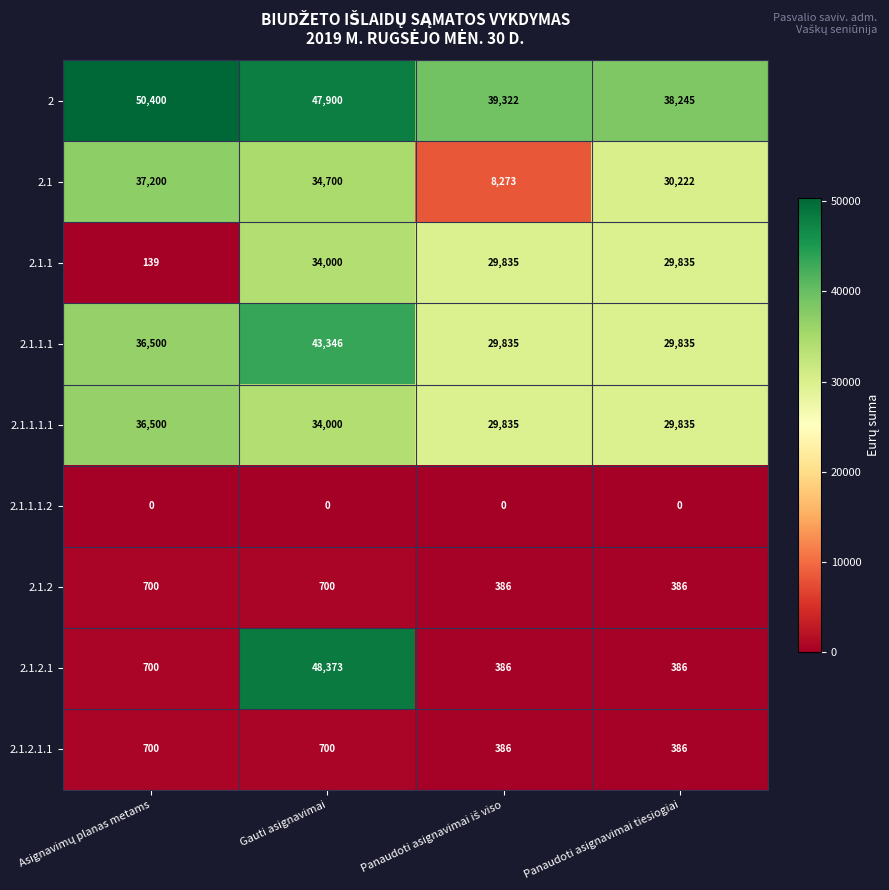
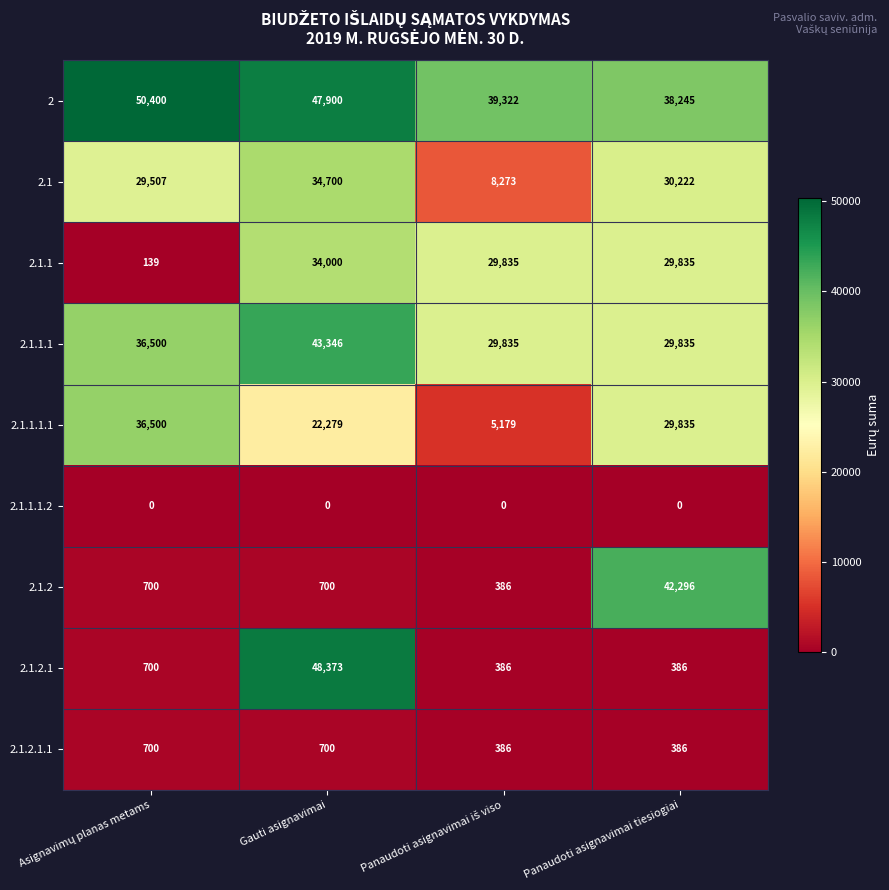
2.1, Asignavimų planas metams: 37,200 -> 29,507
2.1.1.1.1, Gauti asignavimai: 34,000 -> 22,279
2.1.1.1.1, Panaudoti asignavimai iš viso: 29,835 -> 5,179
2.1.2, Panaudoti asignavimai tiesiogiai: 386 -> 42,296
